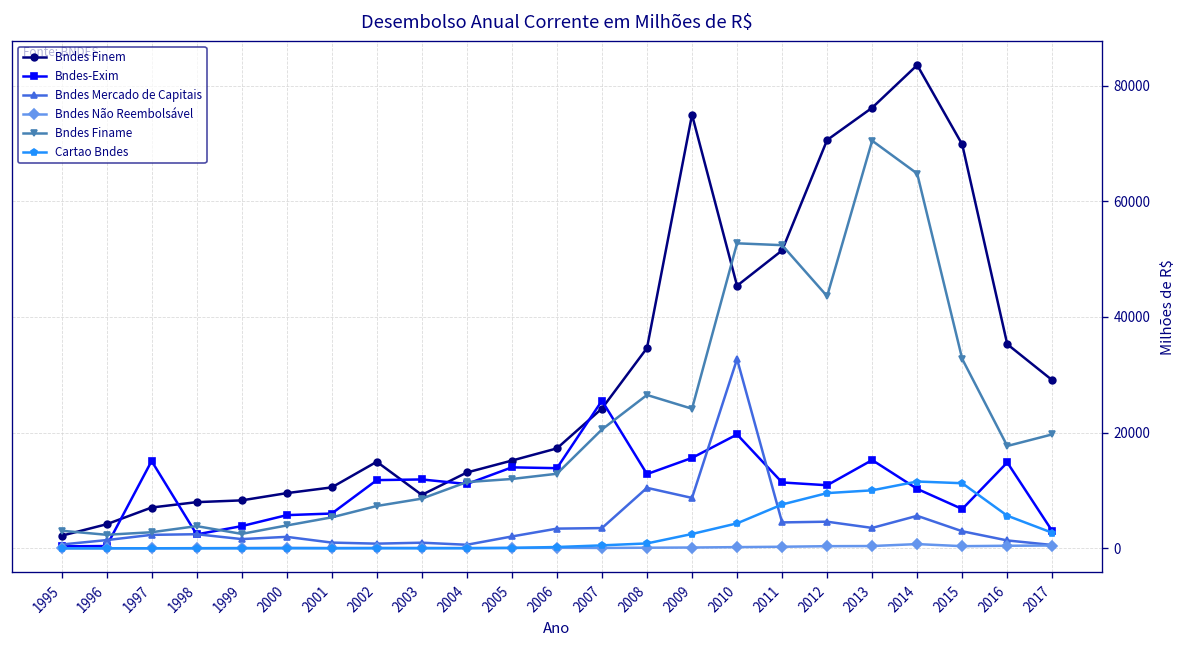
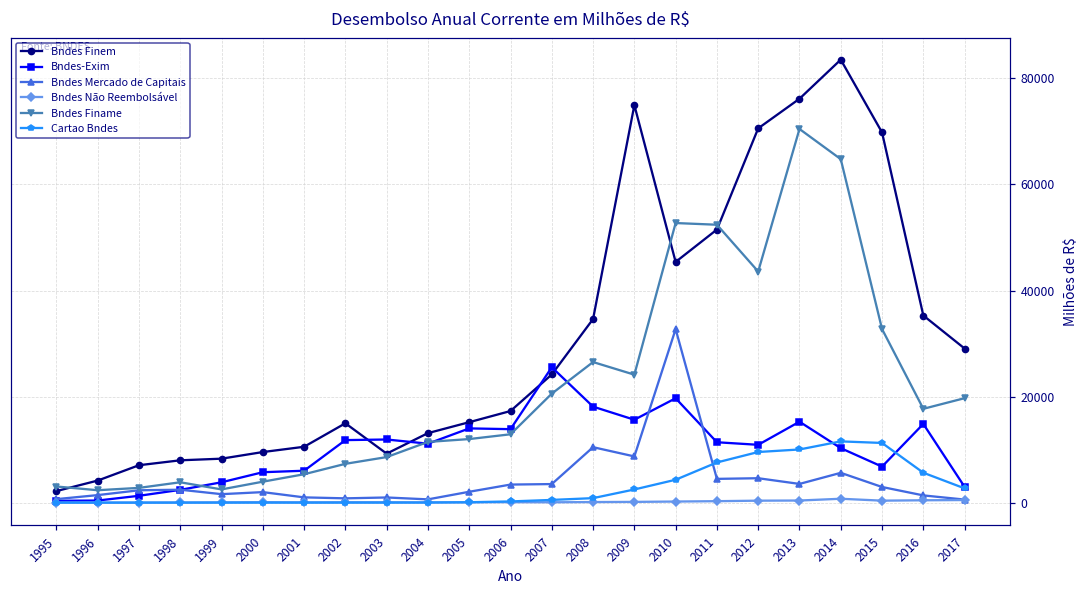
Bndes-Exim, 1997: 15000 -> 1000
Bndes-Exim, 2008: 13000 -> 18000
